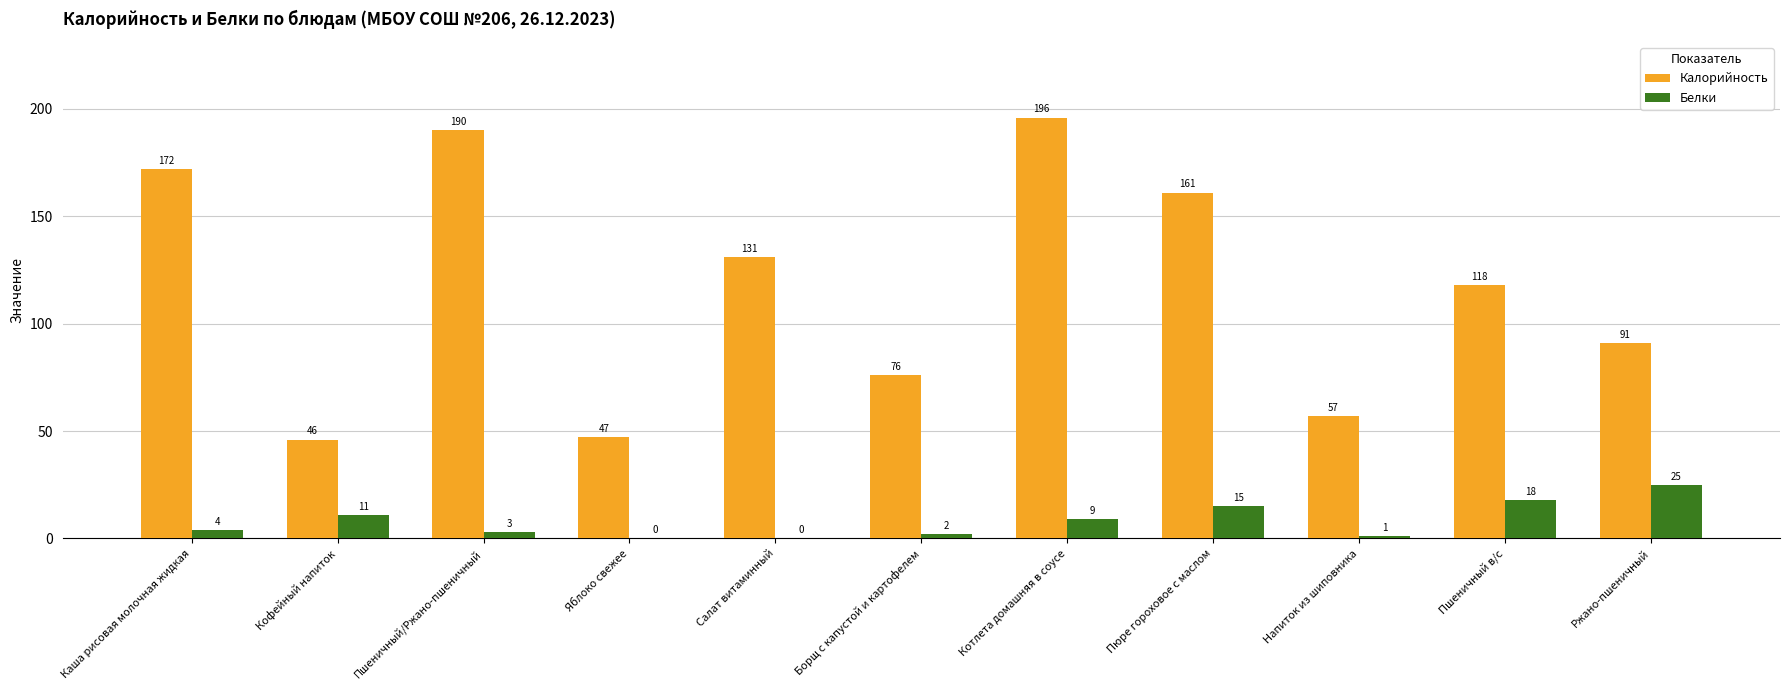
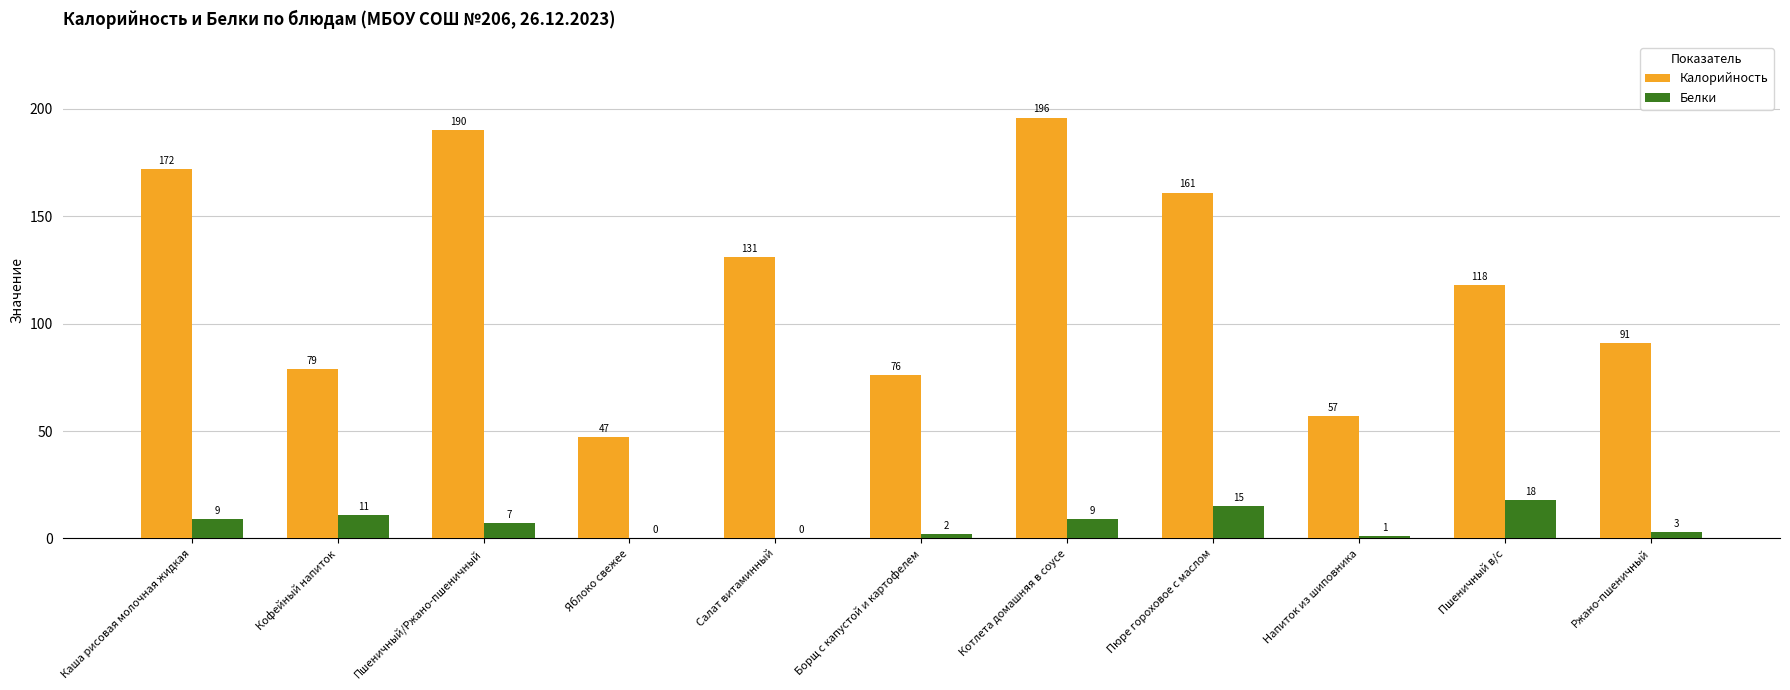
Белки, Каша рисовая молочная жидкая: 4 -> 9
Калорийность, Кофейный напиток: 46 -> 79
Белки, Пшеничный/Ржано-пшеничный: 3 -> 7
Белки, Ржано-пшеничный: 25 -> 3
